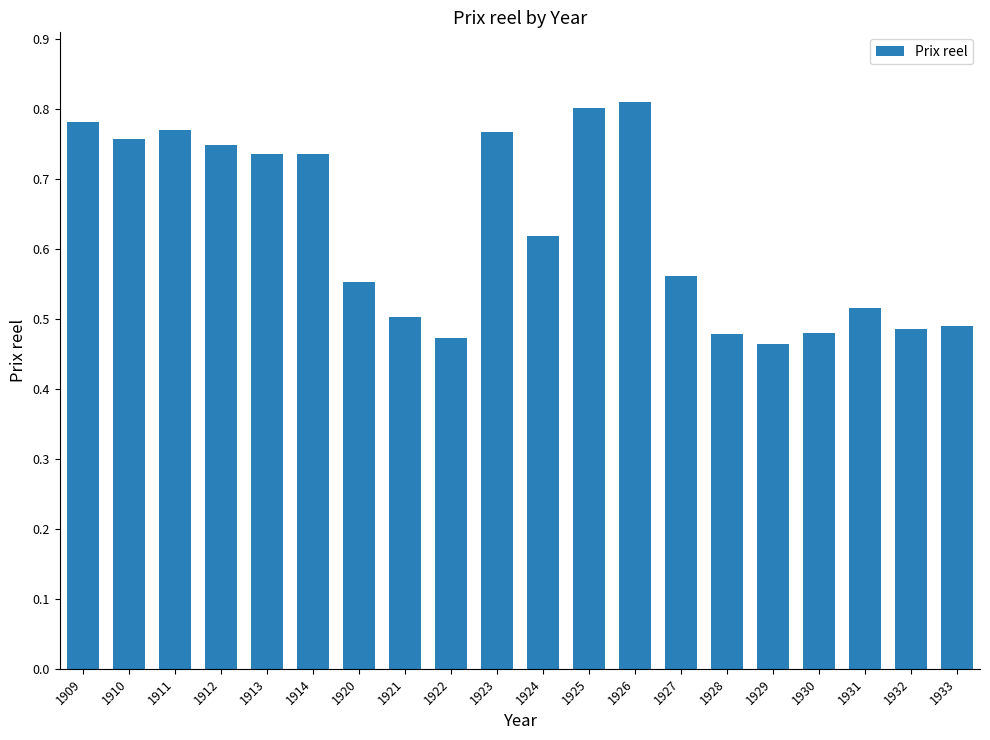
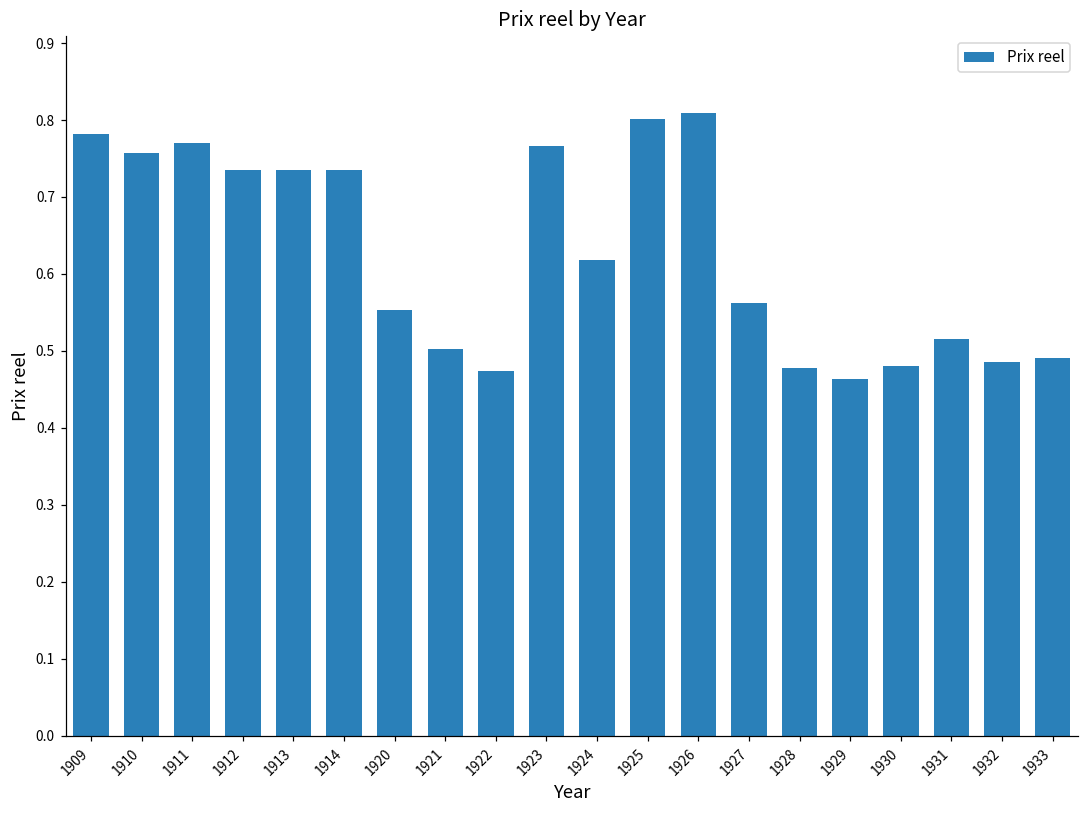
1912: 0.75 -> 0.74
